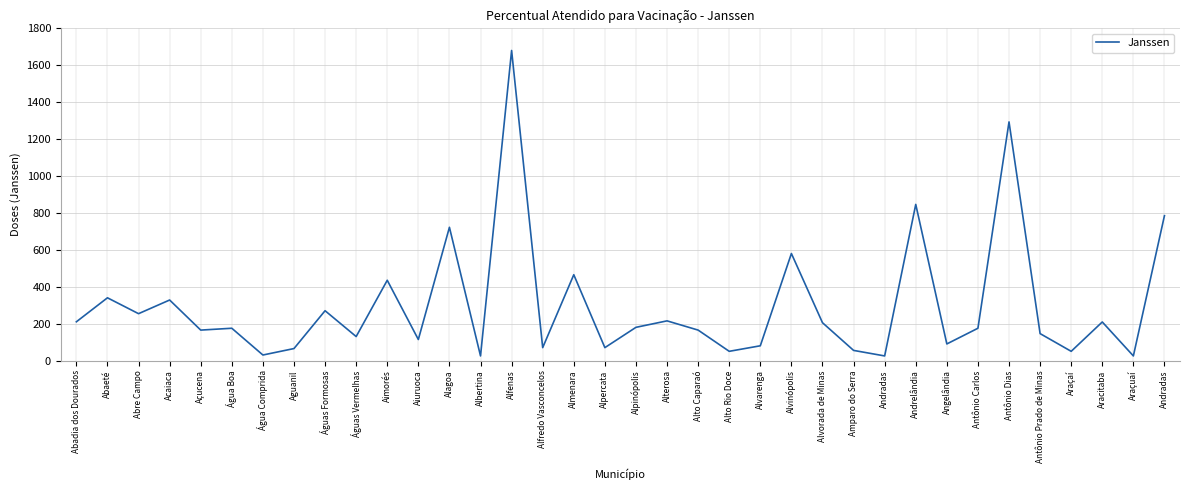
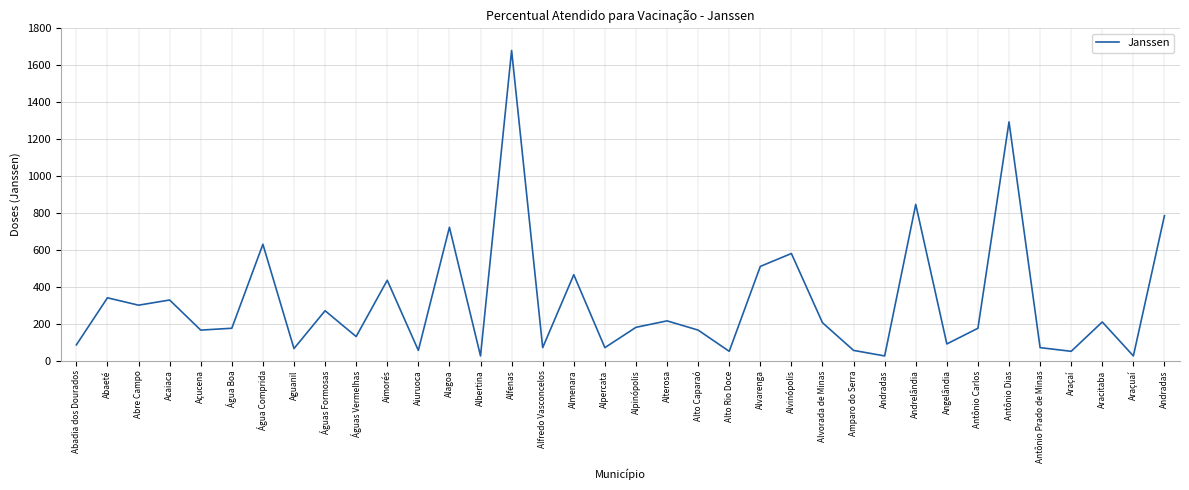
Abadia dos Dourados: 210 -> 90
Abre Campo: 250 -> 300
Água Comprida: 30 -> 630
Aiuruoca: 110 -> 60
Alvarenga: 80 -> 510
Antônio Prado de Minas: 150 -> 70
